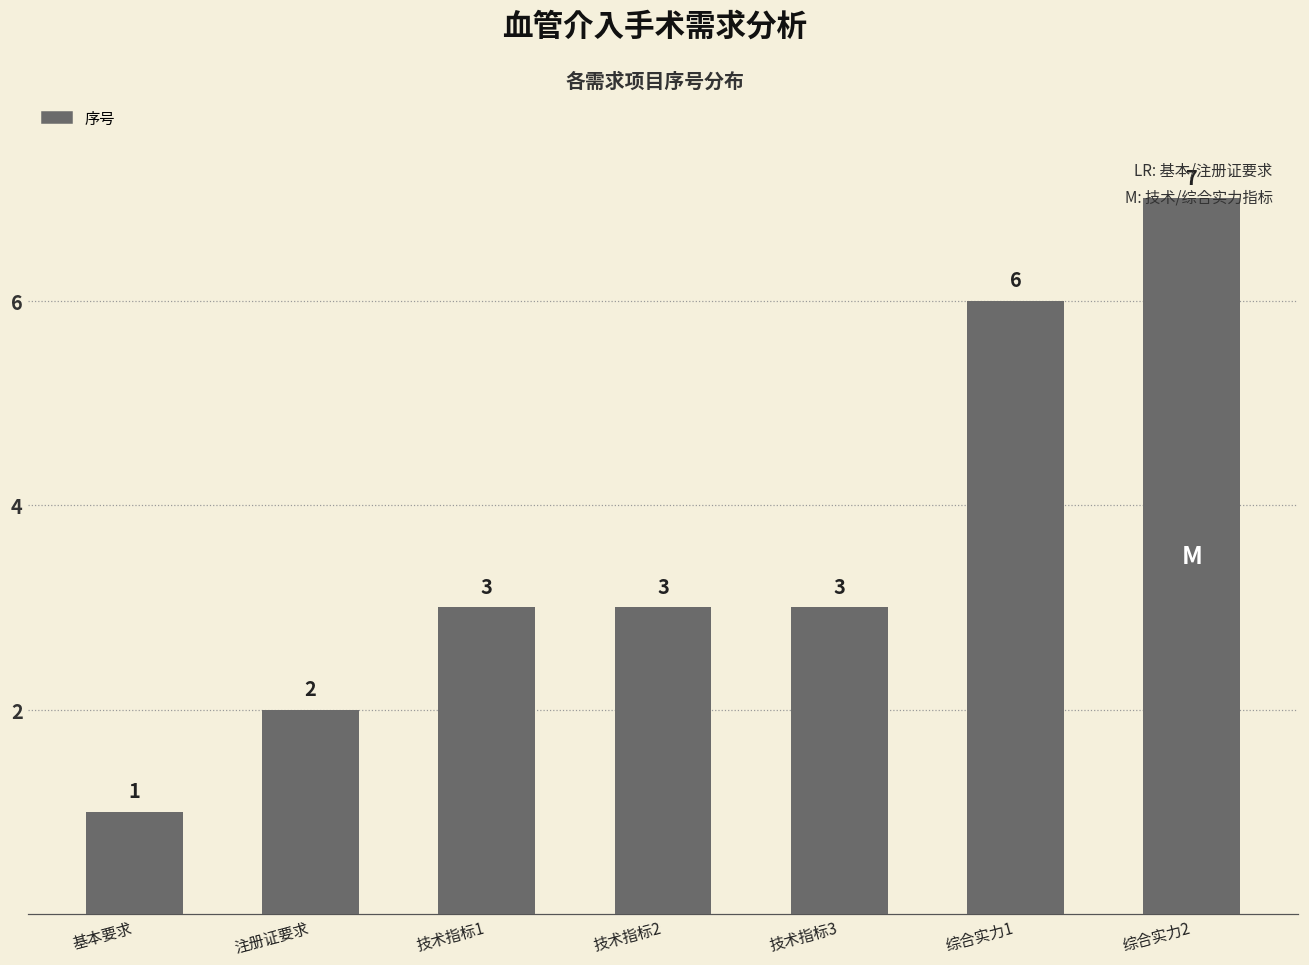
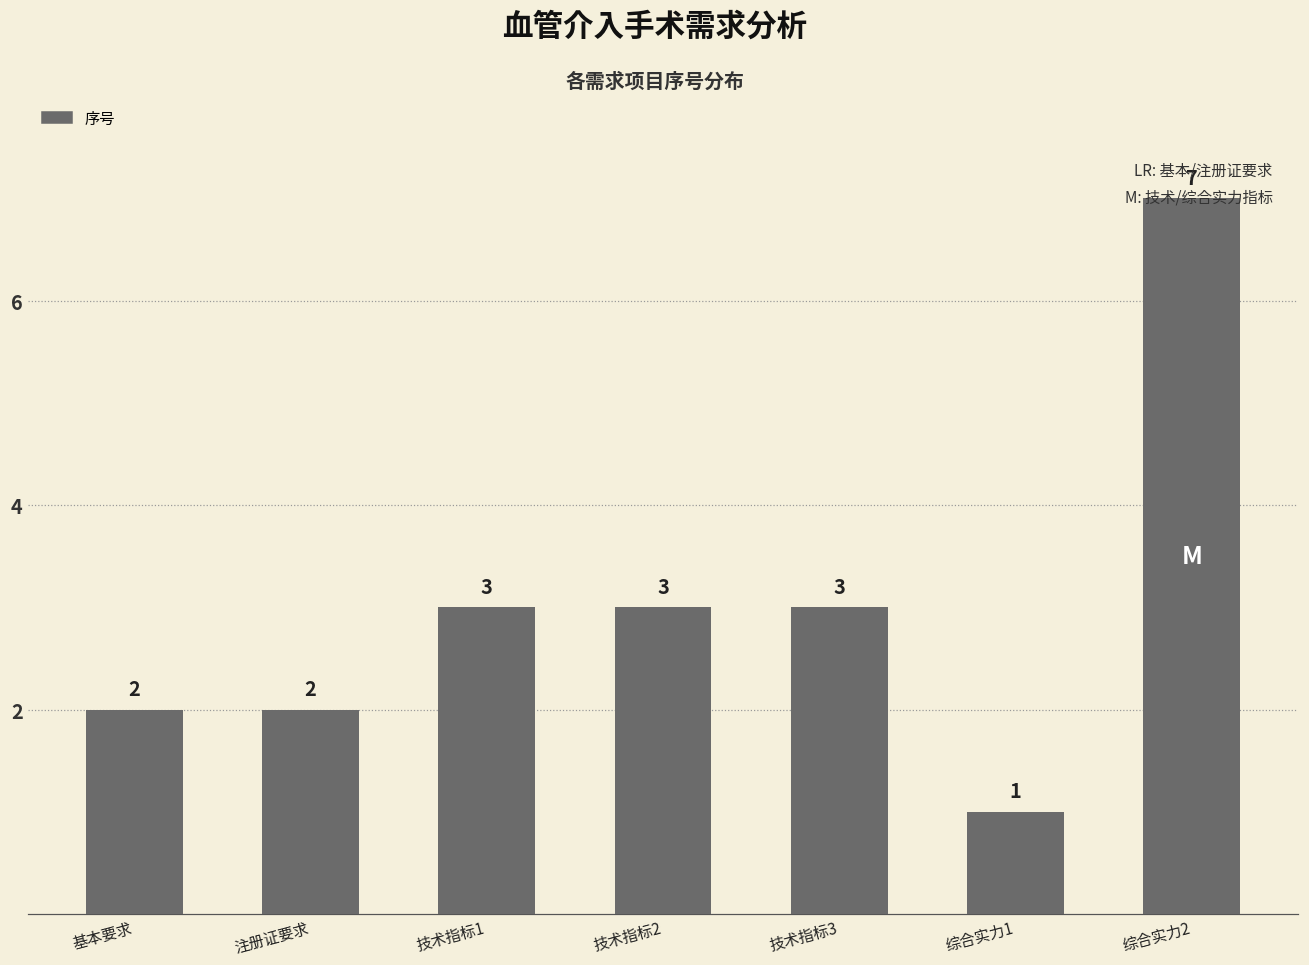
基本要求: 1 -> 2
综合实力1: 6 -> 1
